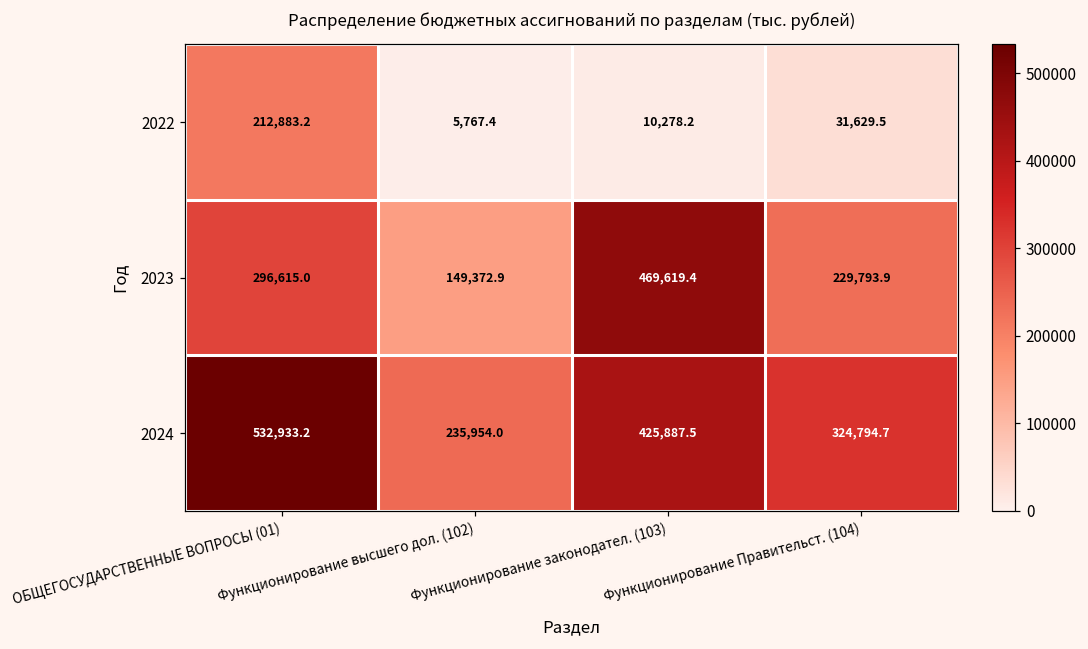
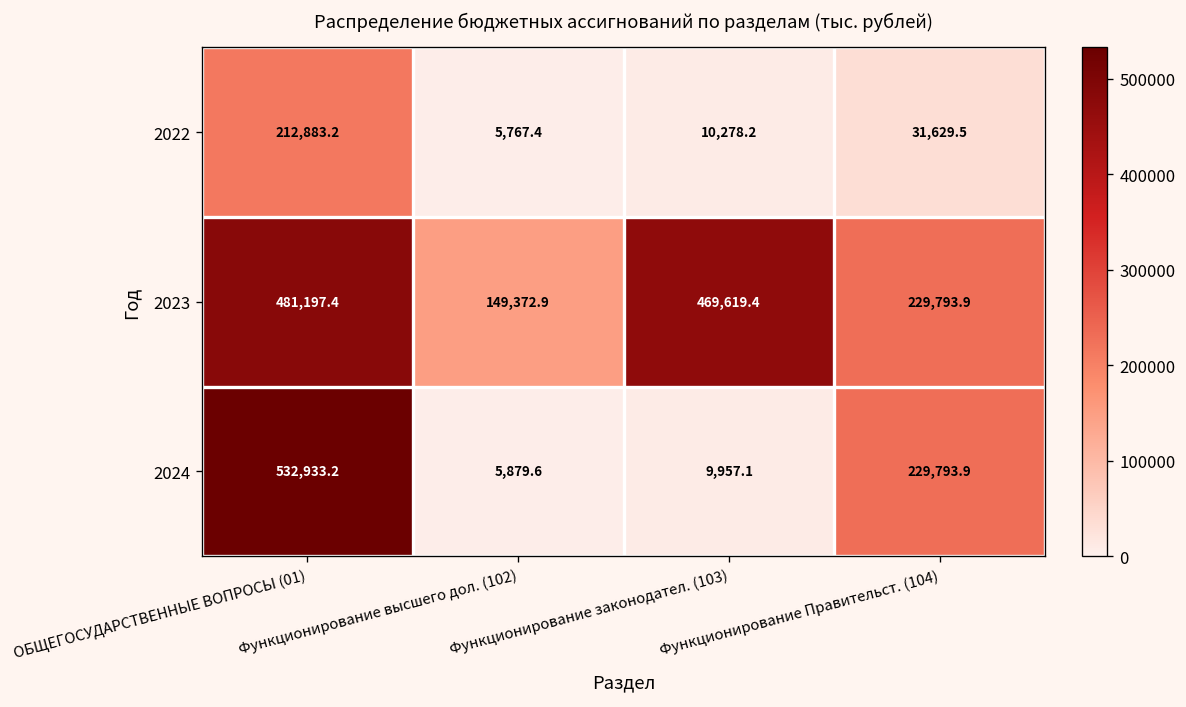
2023, ОБЩЕГОСУДАРСТВЕННЫЕ ВОПРОСЫ (01): 296,615.0 -> 481,197.4
2024, Функционирование высшего дол. (102): 235,954.0 -> 5,879.6
2024, Функционирование законодател. (103): 425,887.5 -> 9,957.1
2024, Функционирование Правительст. (104): 324,794.7 -> 229,793.9
